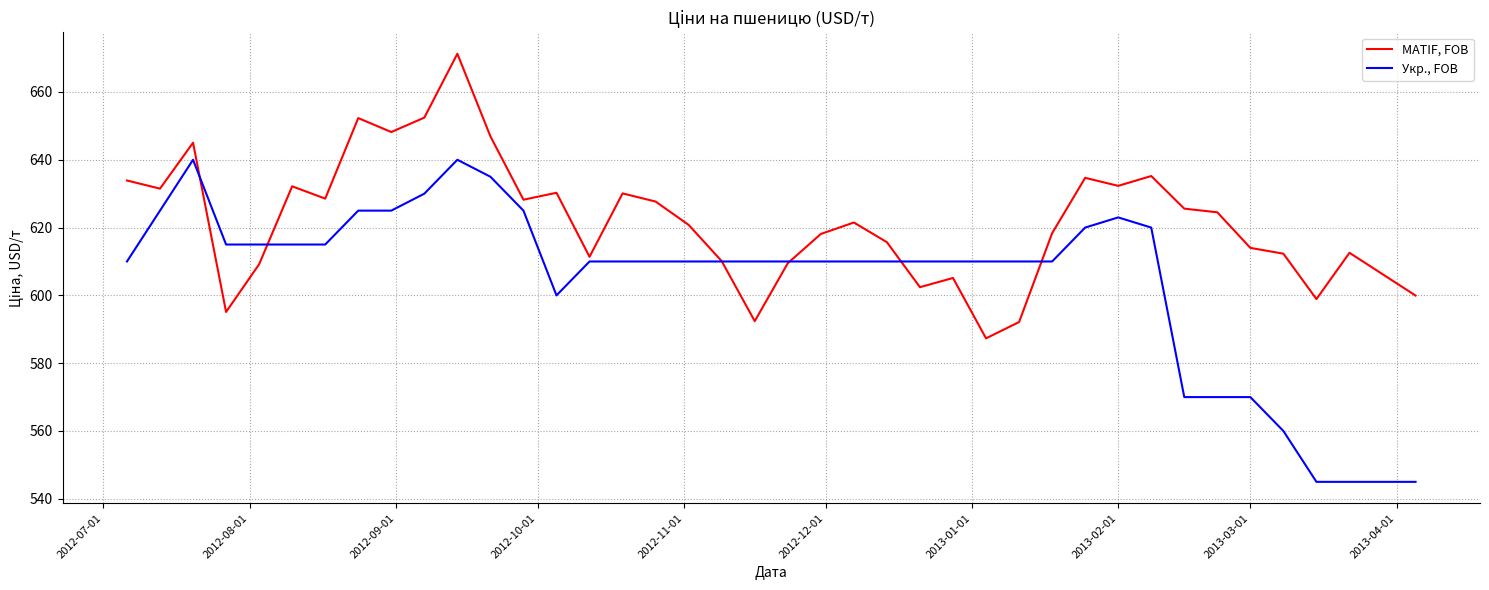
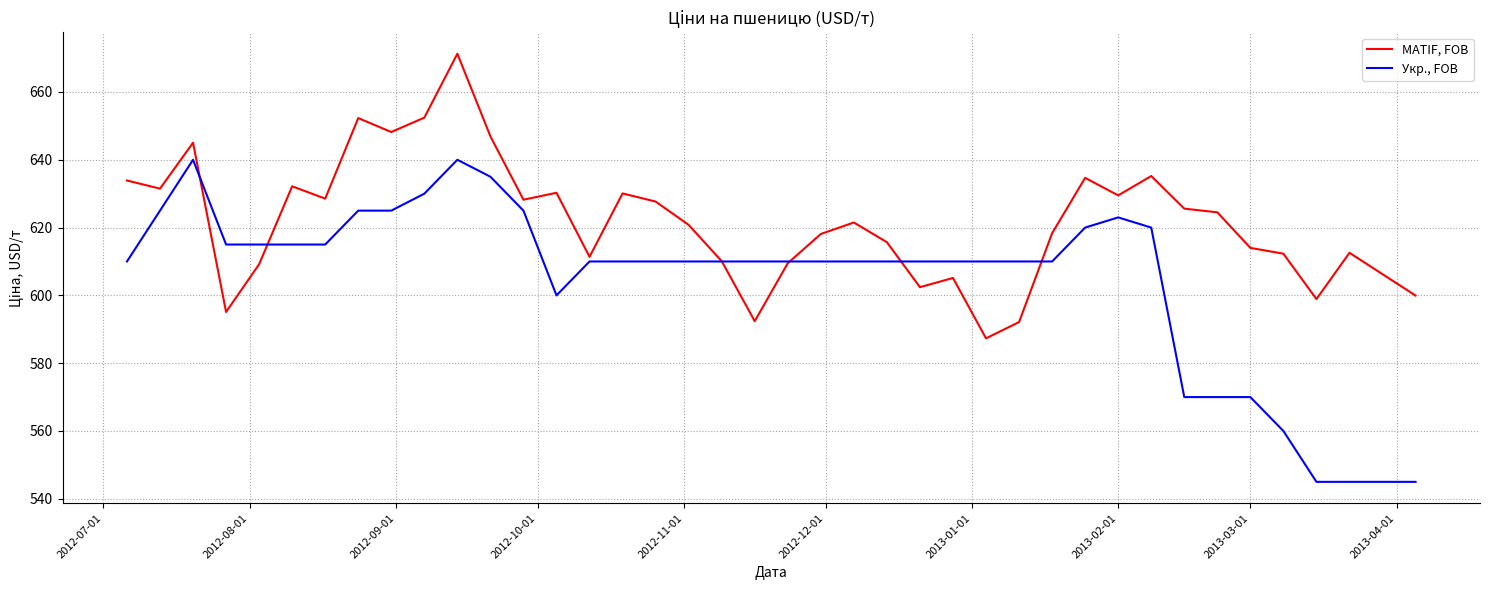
MATIF, FOB, 2013-02-01: 632 -> 629
